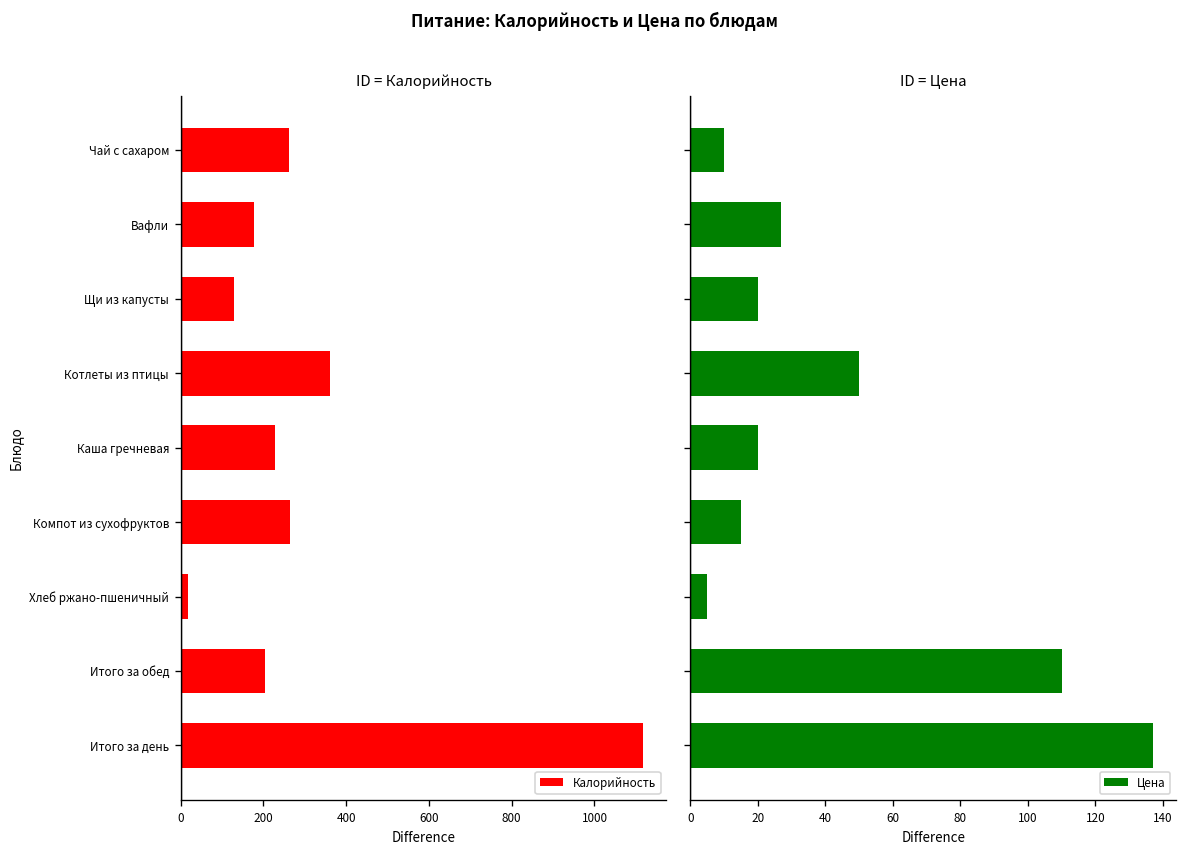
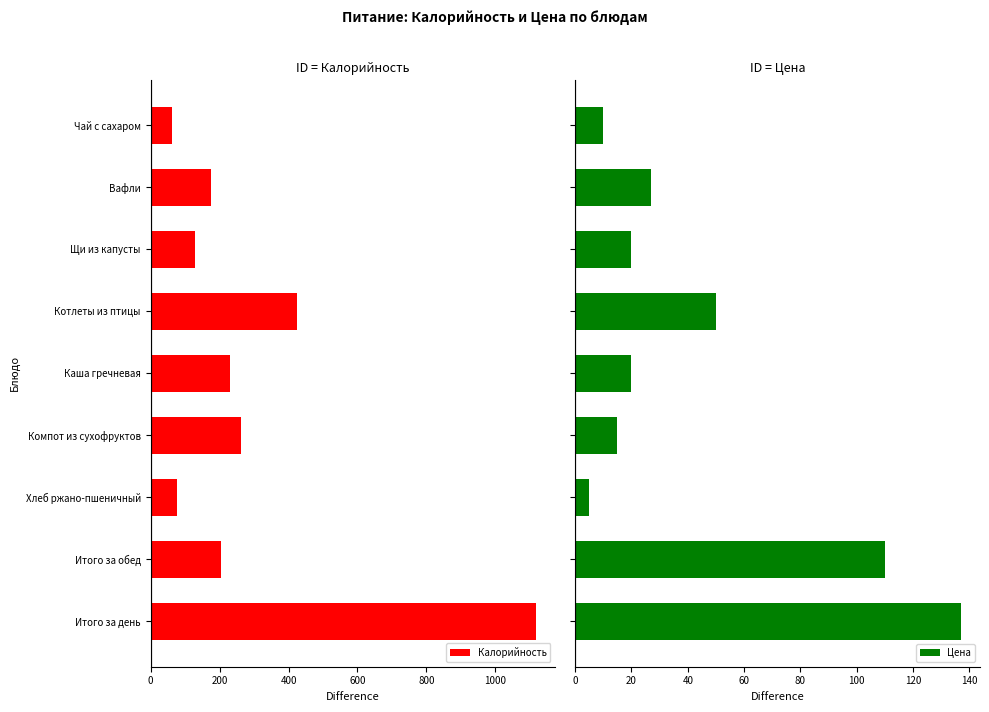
ID = Калорийность, Чай с сахаром: 260 -> 60
ID = Калорийность, Котлеты из птицы: 360 -> 420
ID = Калорийность, Хлеб ржано-пшеничный: 20 -> 80
